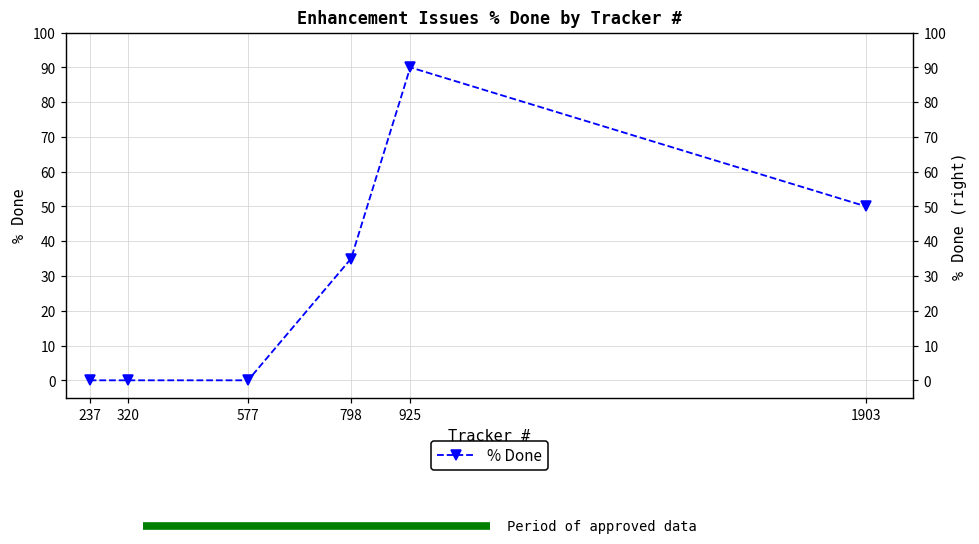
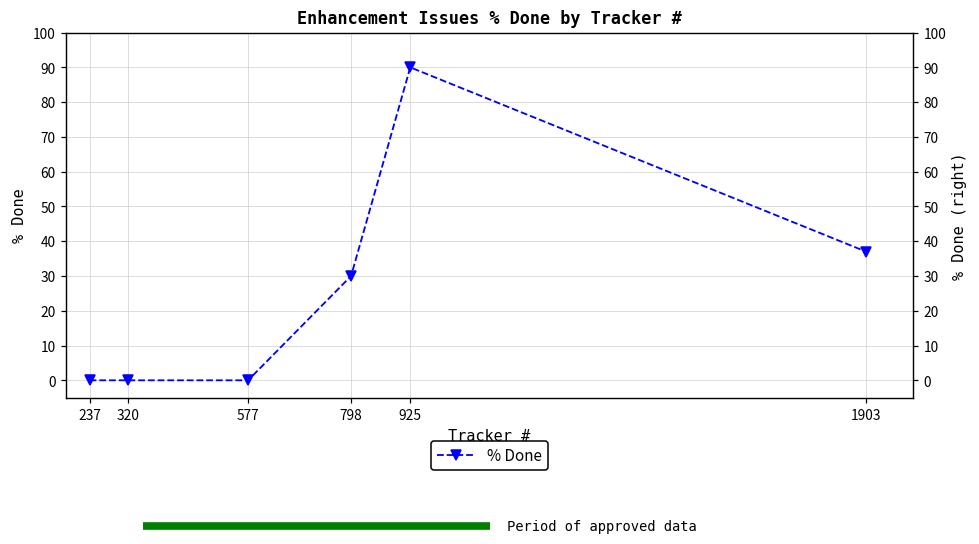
Enhancement Issues % Done by Tracker #, 798: 35 -> 30
Enhancement Issues % Done by Tracker #, 1903: 50 -> 37
